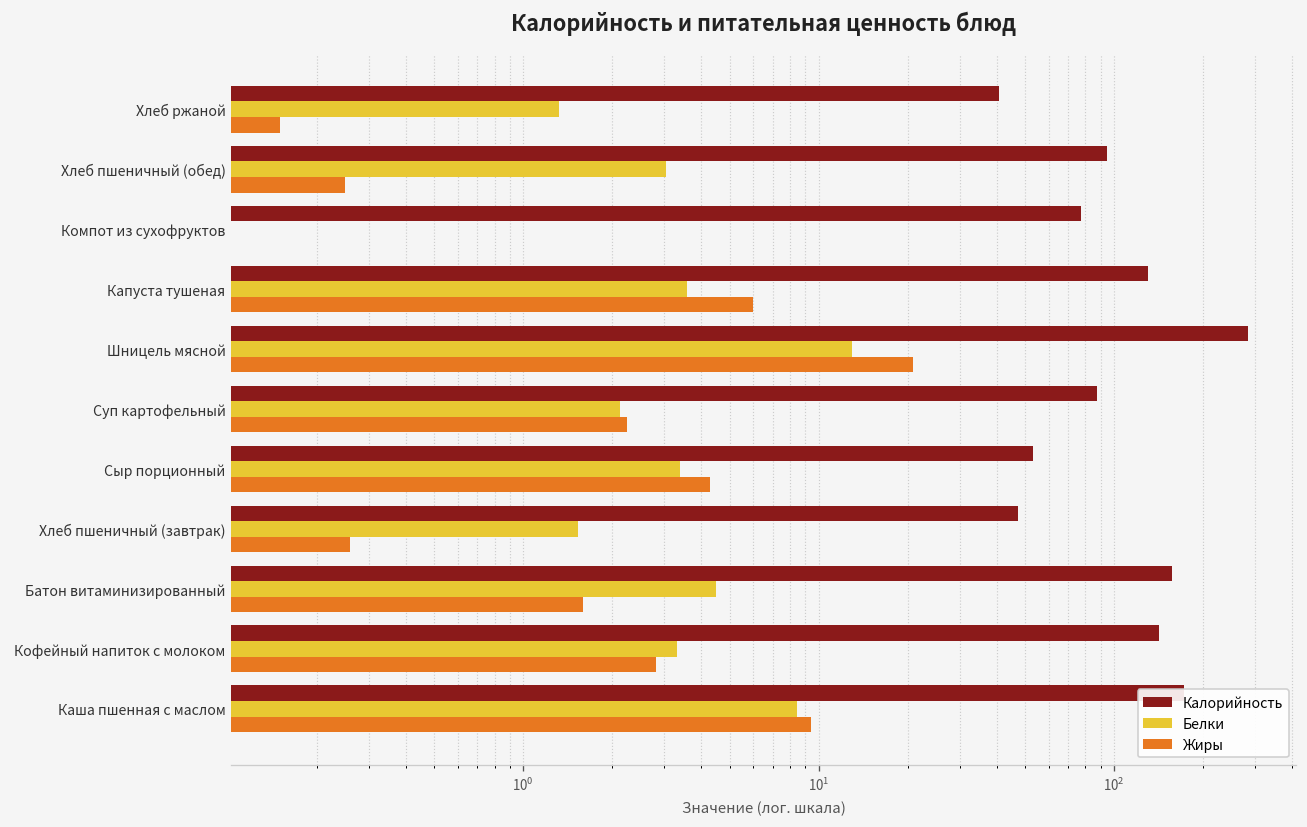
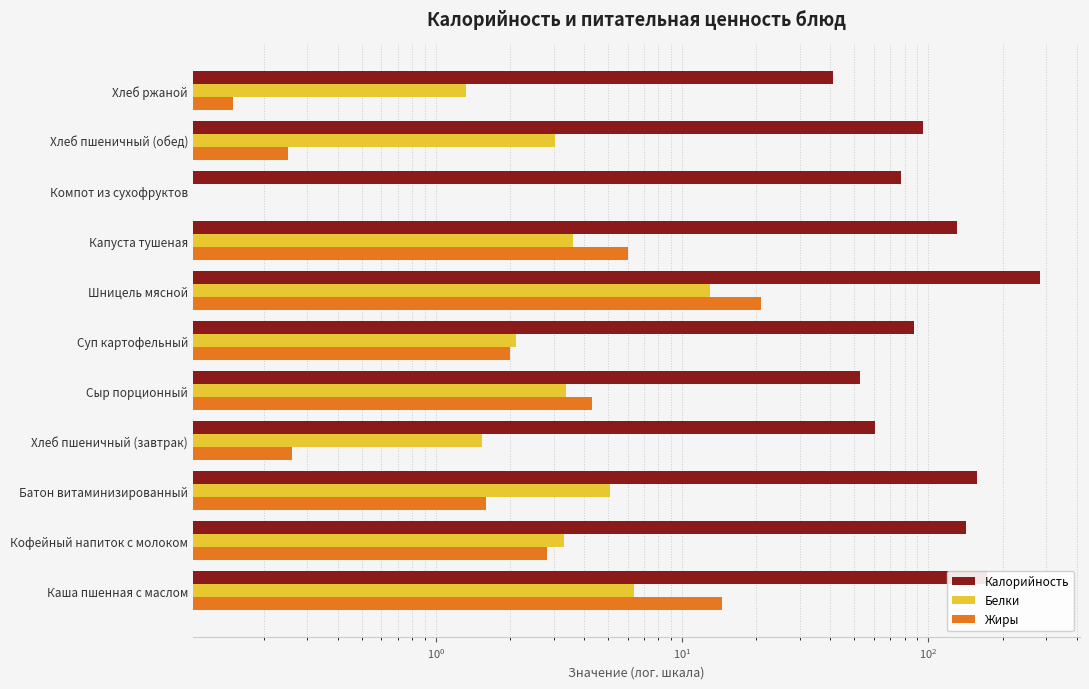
Жиры, Суп картофельный: 2.2 -> 2.0
Калорийность, Хлеб пшеничный (завтрак): 47 -> 61
Белки, Батон витаминизированный: 4.5 -> 5.1
Белки, Каша пшенная с маслом: 8.5 -> 6.4
Жиры, Каша пшенная с маслом: 9.4 -> 14
